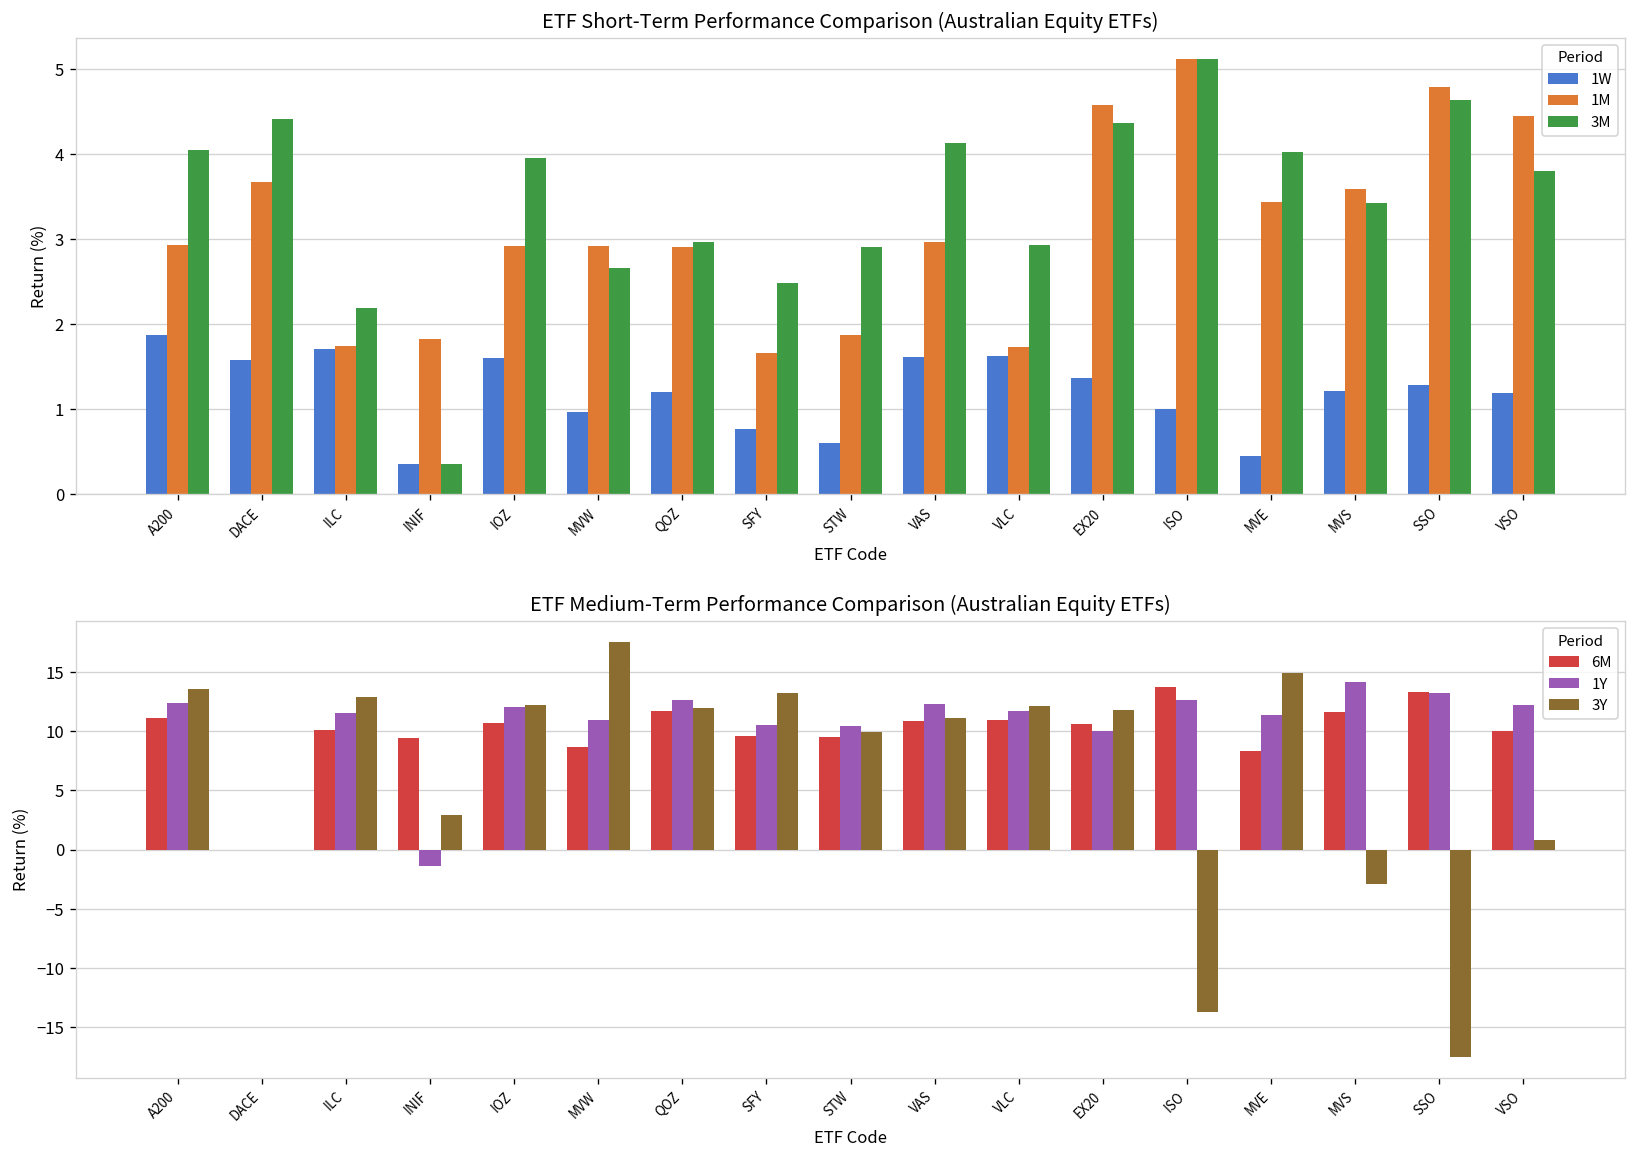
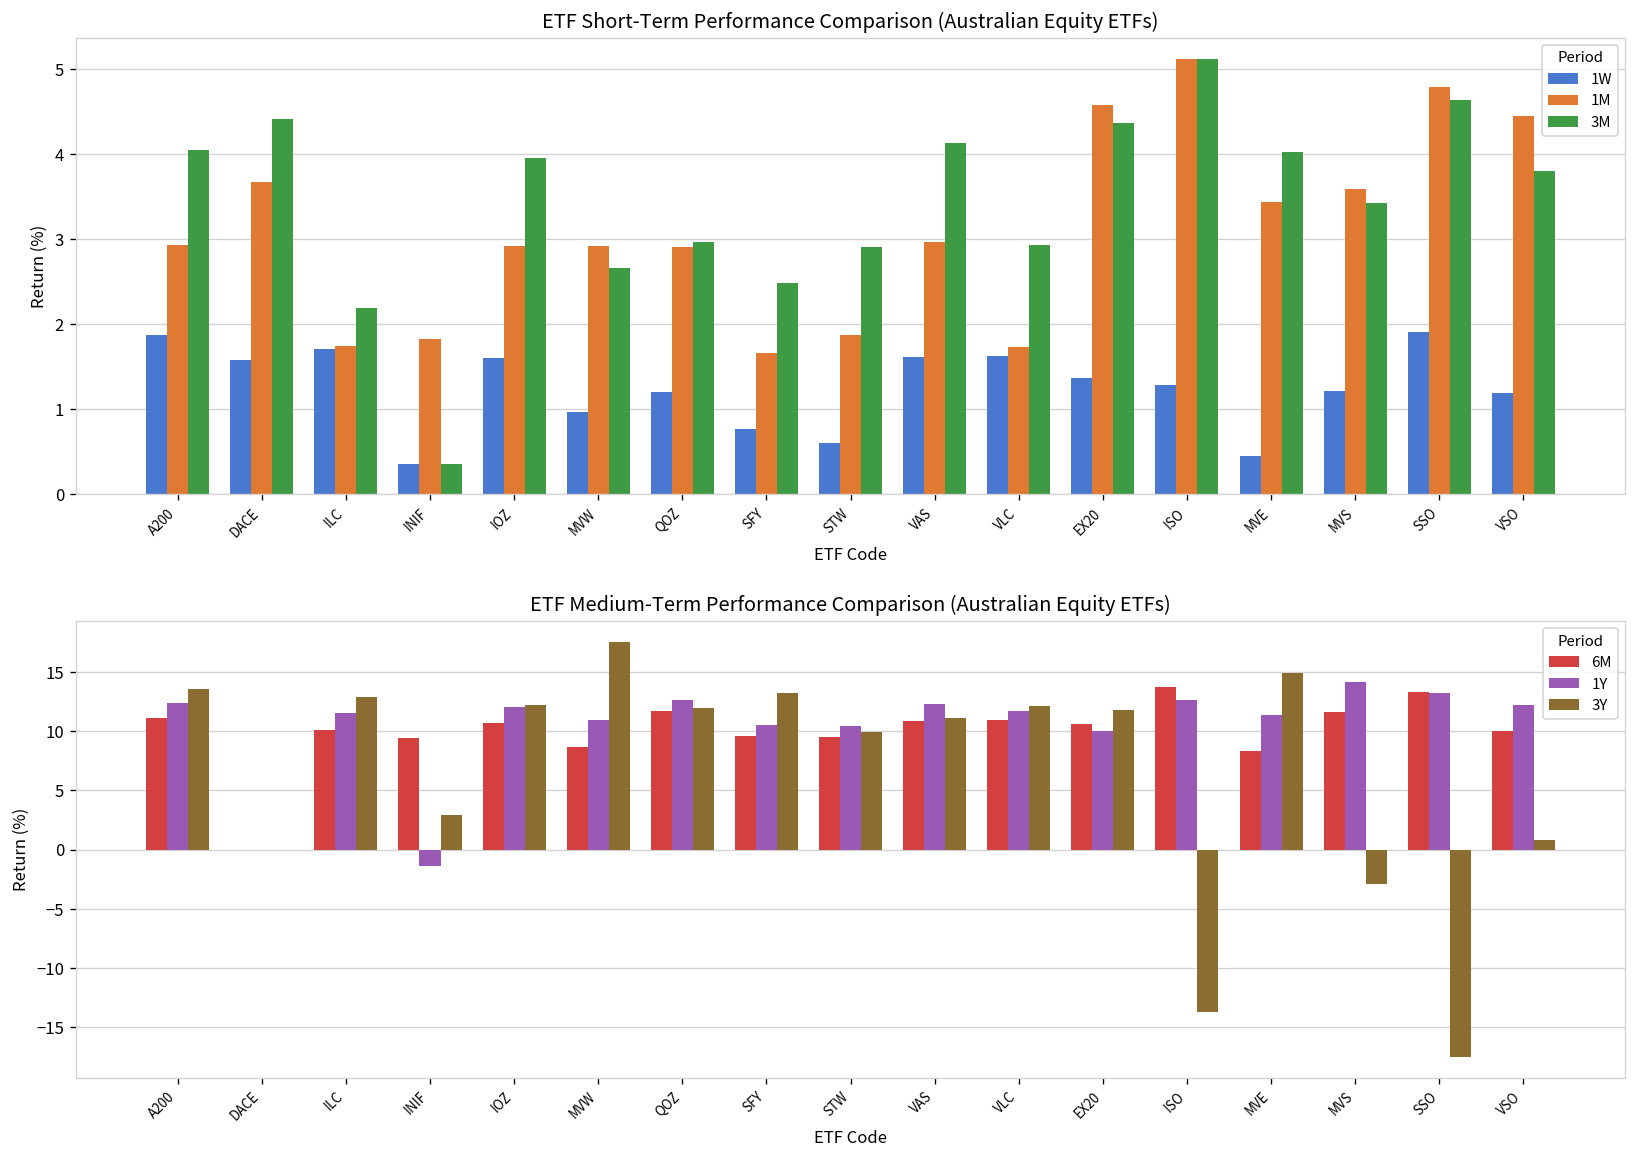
ETF Short-Term Performance Comparison (Australian Equity ETFs), 1W, ISO: 1.0 -> 1.3
ETF Short-Term Performance Comparison (Australian Equity ETFs), 1W, SSO: 1.3 -> 1.9
